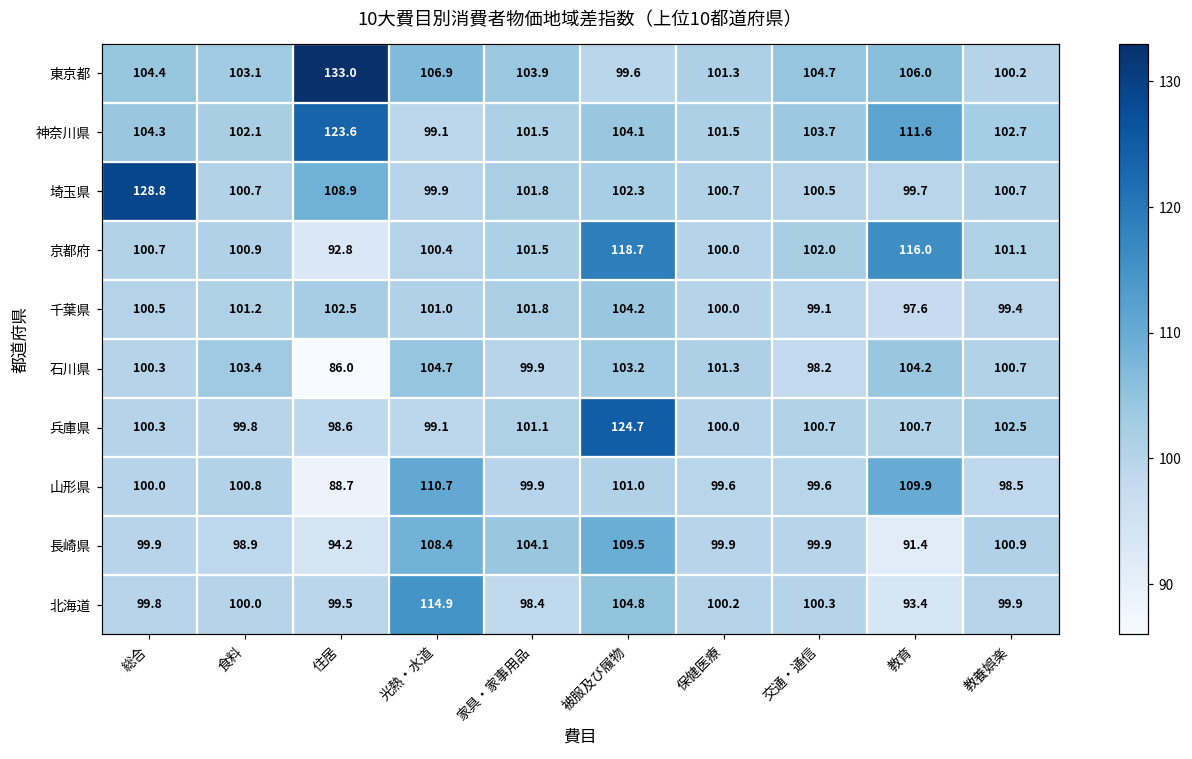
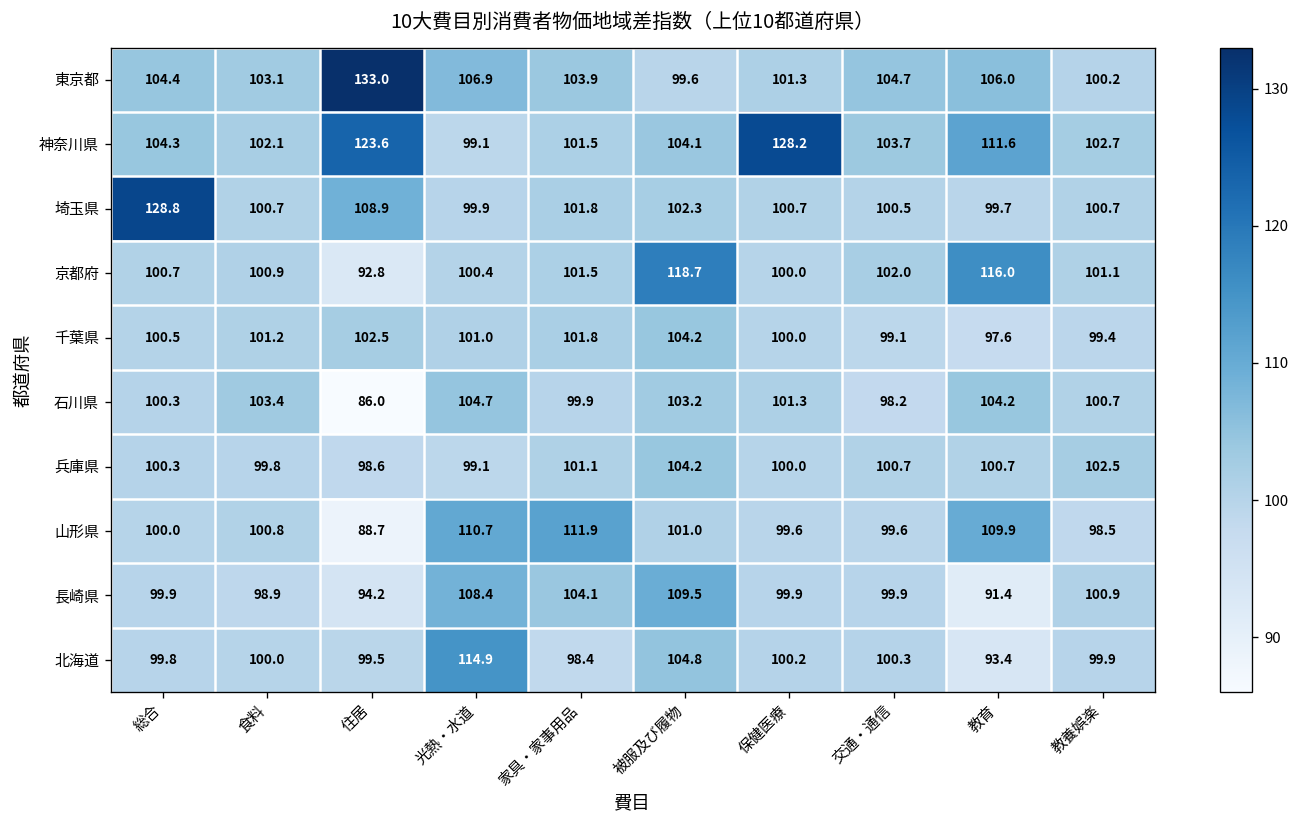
神奈川県, 保健医療: 101.5 -> 128.2
兵庫県, 被服及び履物: 124.7 -> 104.2
山形県, 家具・家事用品: 99.9 -> 111.9
